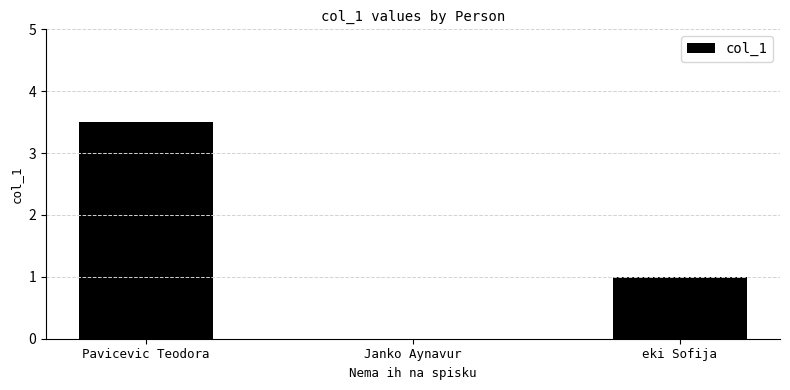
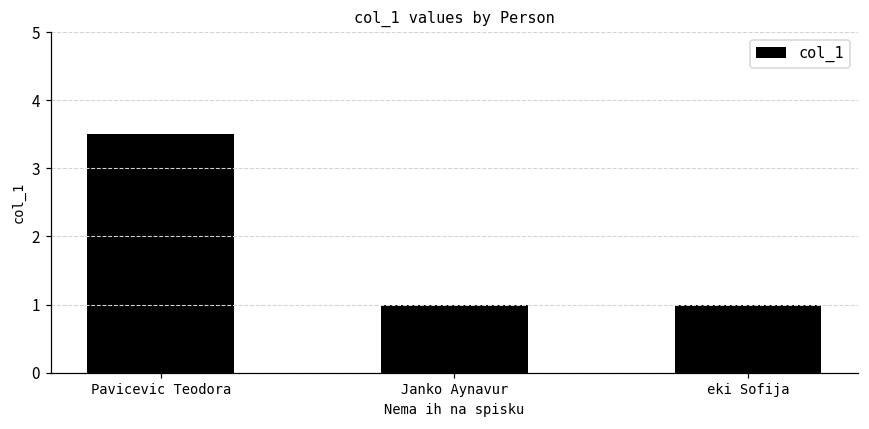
Janko Aynavur: 0 -> 1
